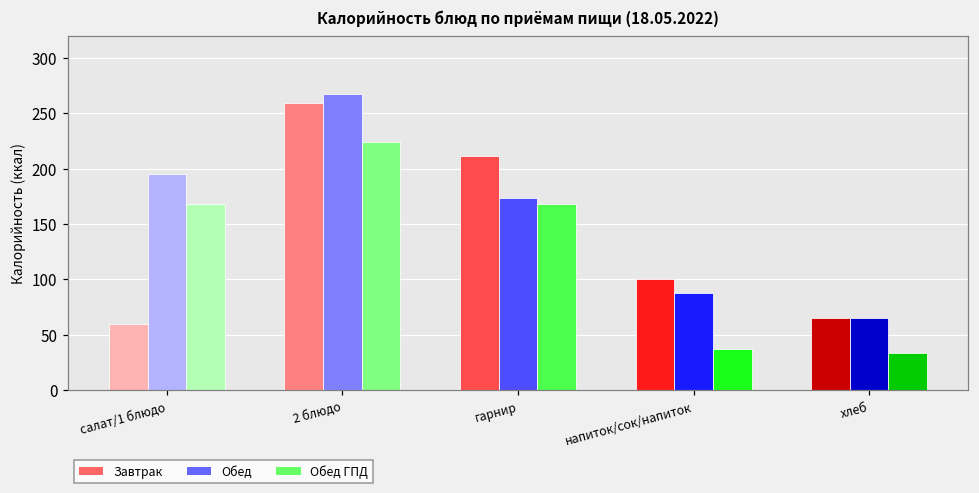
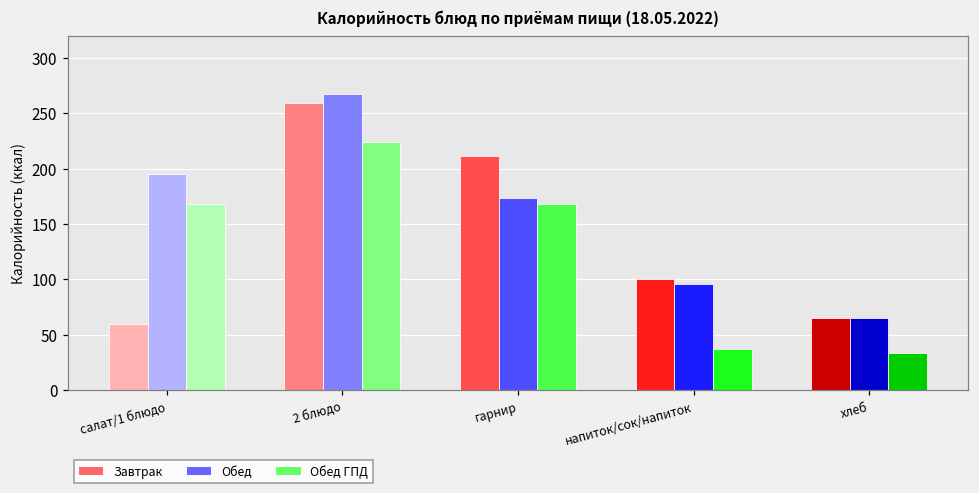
напиток/сок/напиток: 88 -> 96
